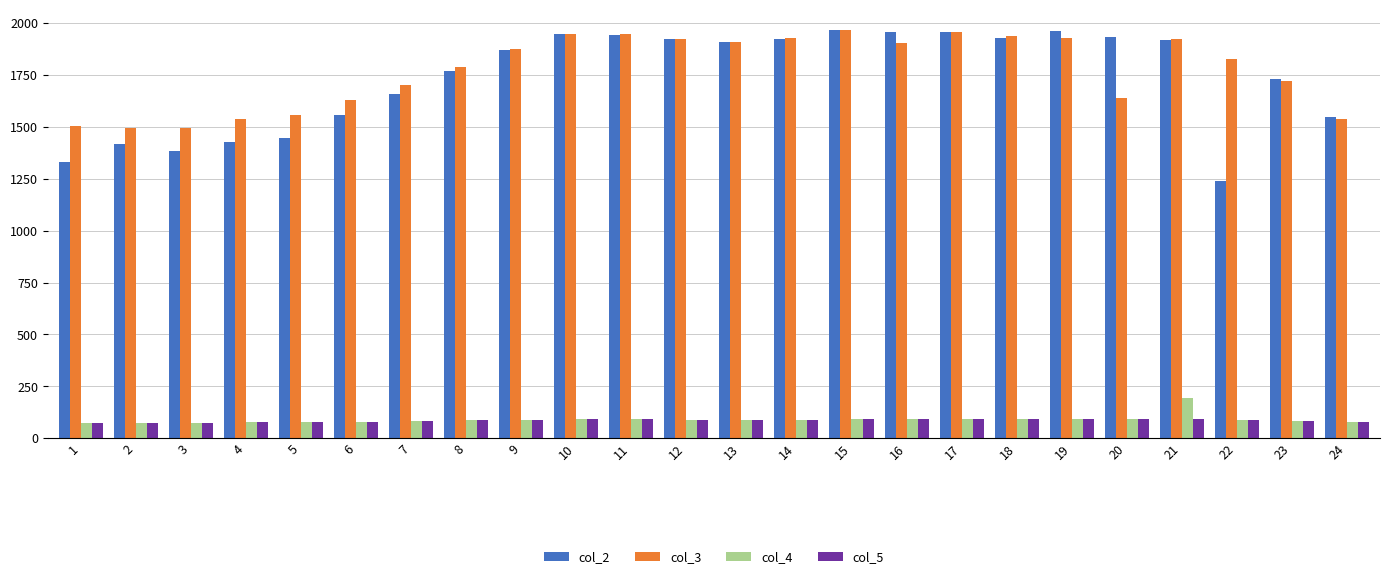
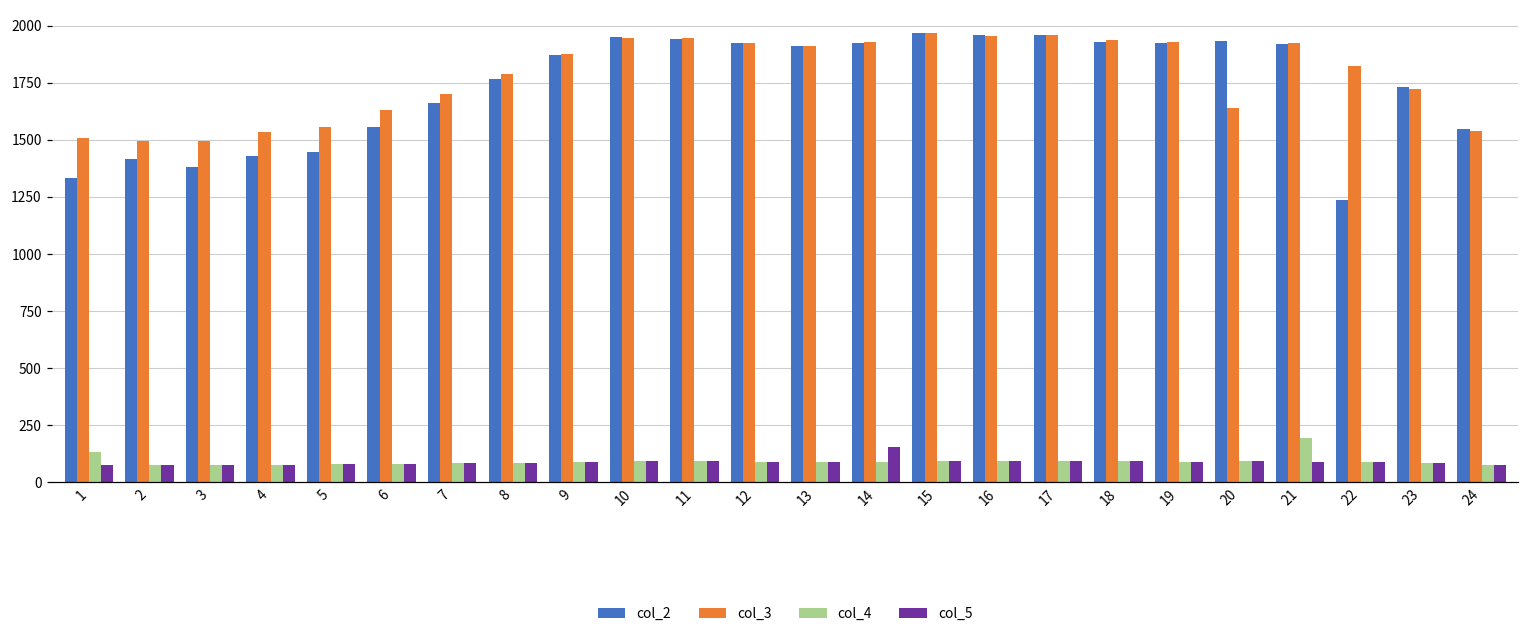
col_4, 1: 80 -> 130
col_5, 14: 90 -> 150
col_3, 16: 1900 -> 1960
col_2, 19: 1960 -> 1920
